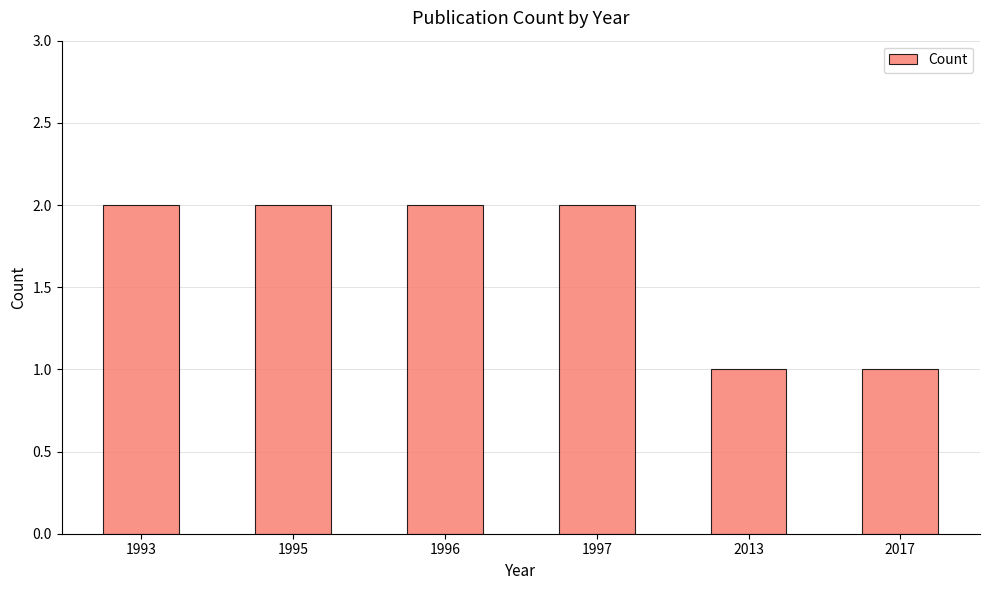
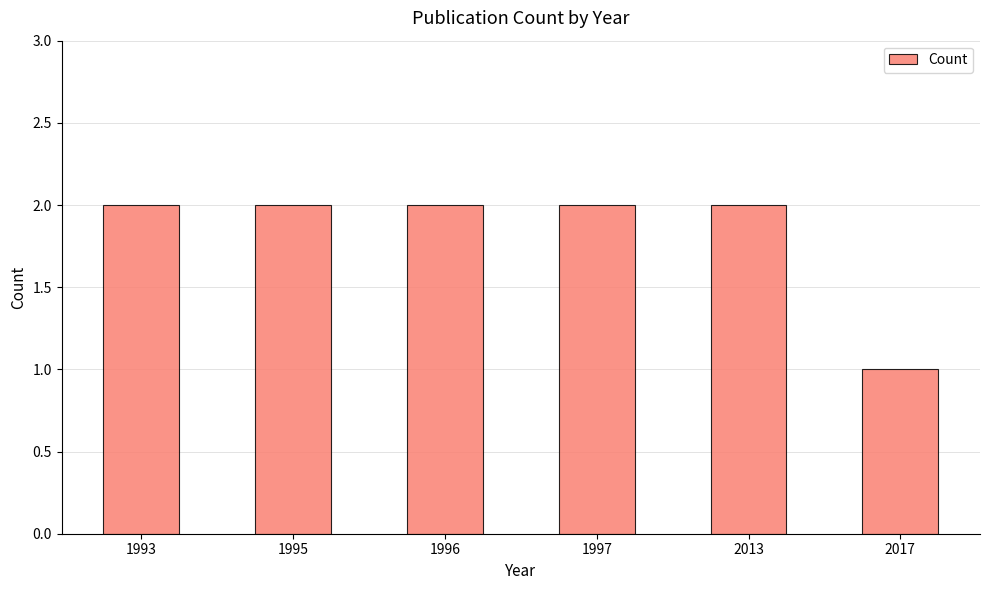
2013: 1 -> 2
